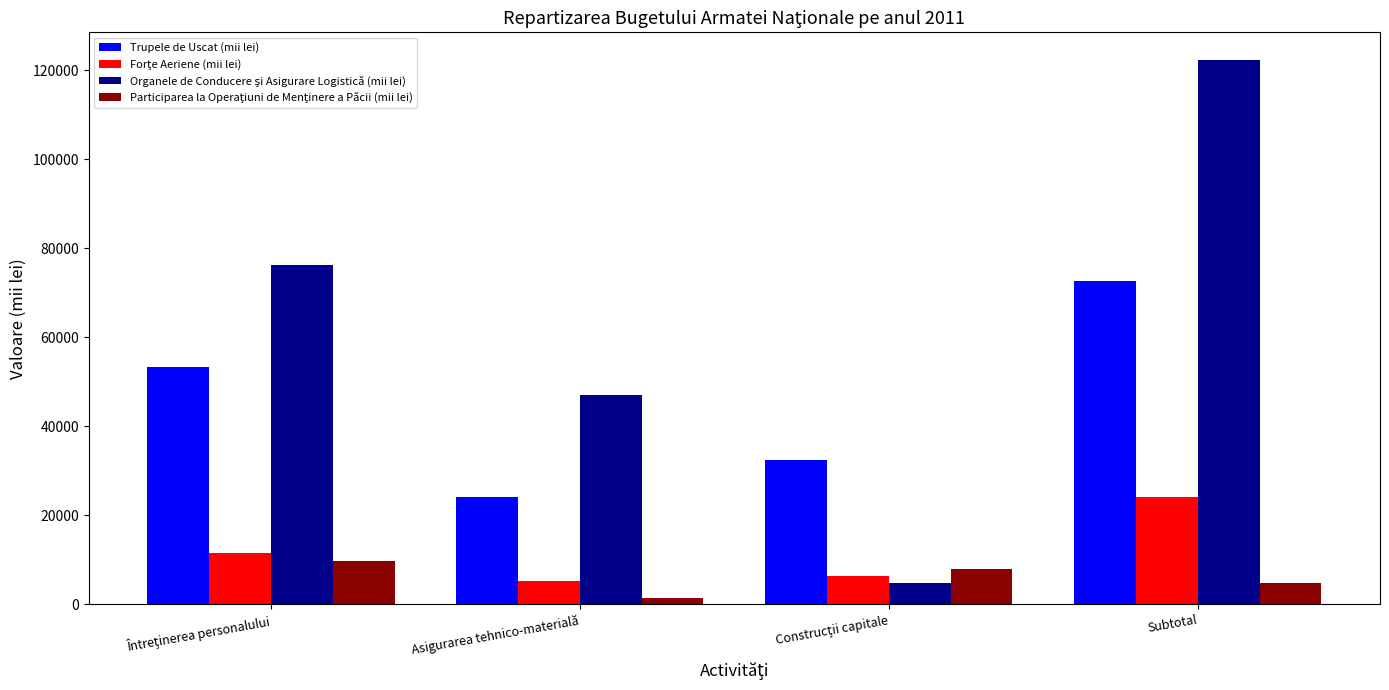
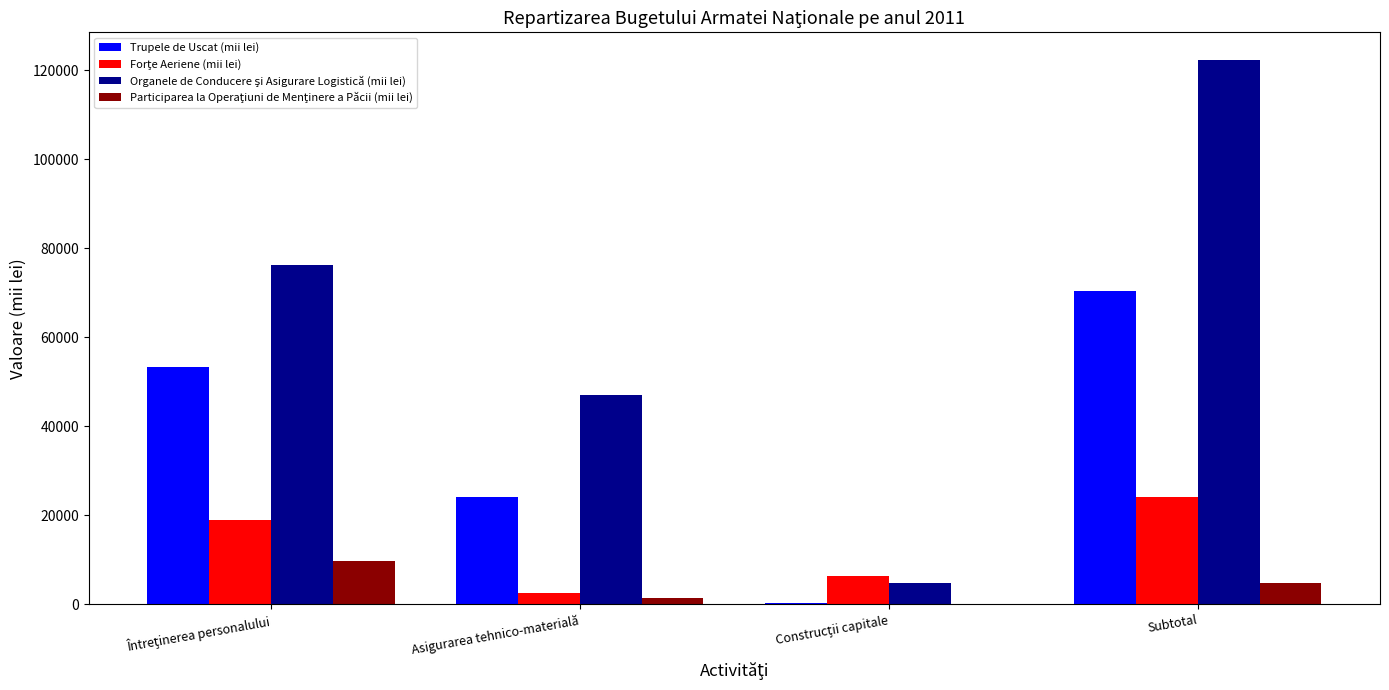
Forţe Aeriene (mii lei), Întreţinerea personalului: 11000 -> 19000
Forţe Aeriene (mii lei), Asigurarea tehnico-materială: 5000 -> 2000
Trupele de Uscat (mii lei), Construcţii capitale: 32000 -> 0
Participarea la Operaţiuni de Menţinere a Păcii (mii lei), Construcţii capitale: 8000 -> 0
Trupele de Uscat (mii lei), Subtotal: 73000 -> 70000
